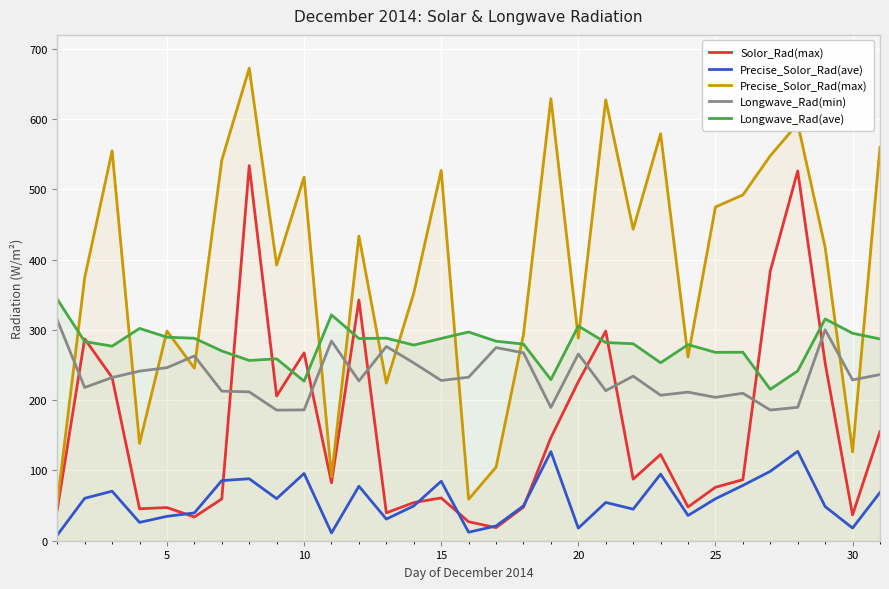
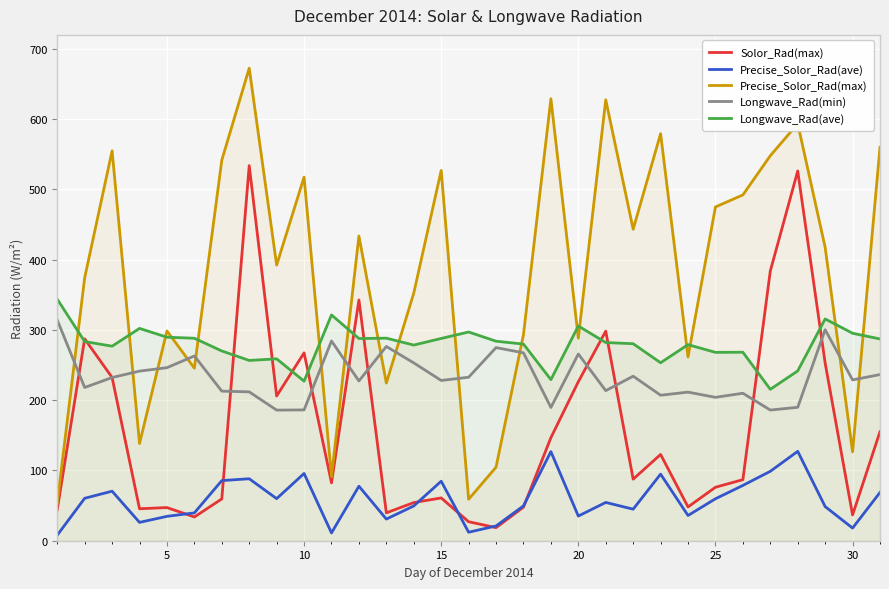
Precise_Solor_Rad(ave), 20: 20 -> 40
